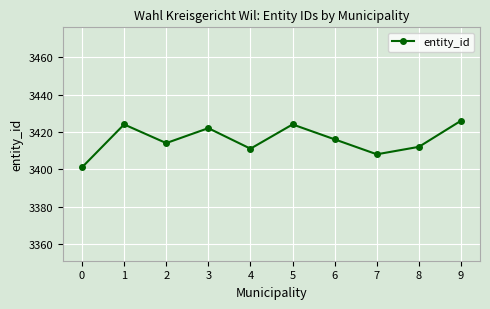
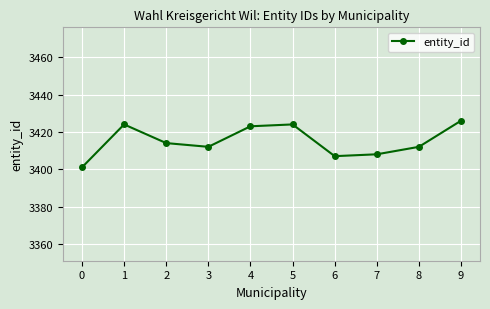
3: 3422 -> 3412
4: 3411 -> 3423
6: 3416 -> 3407
